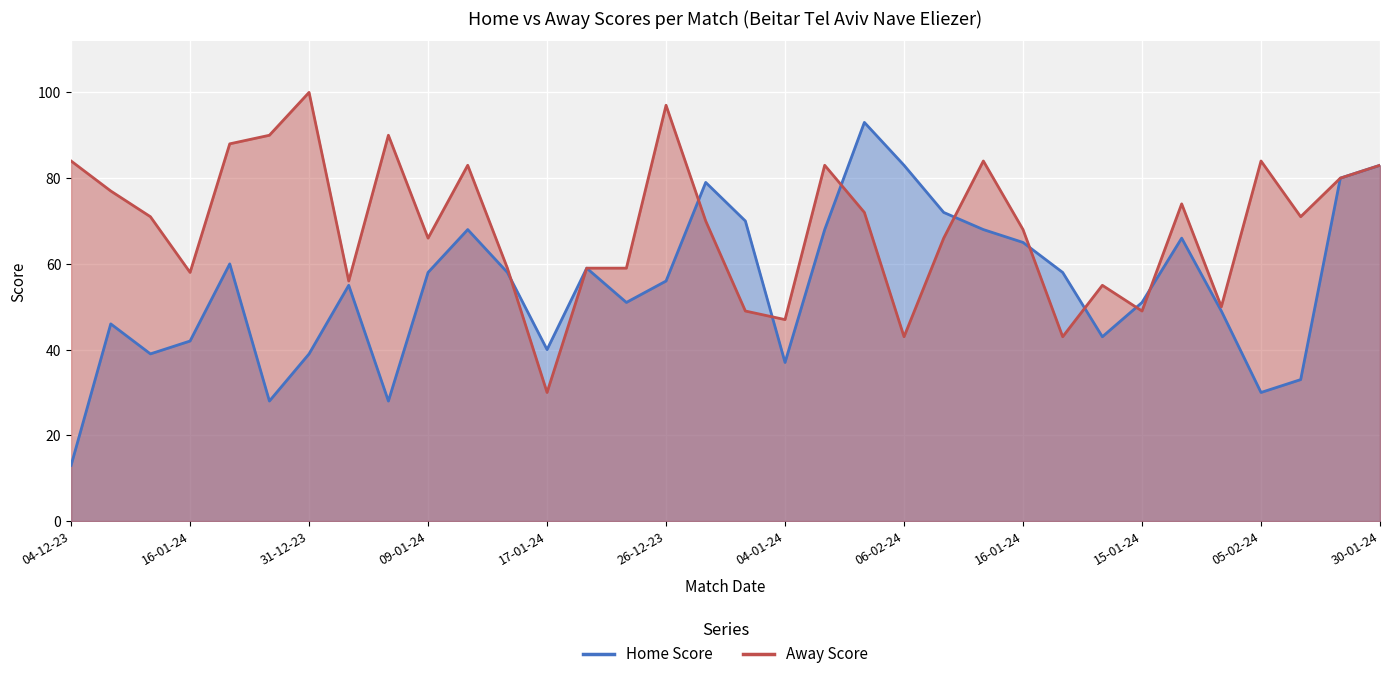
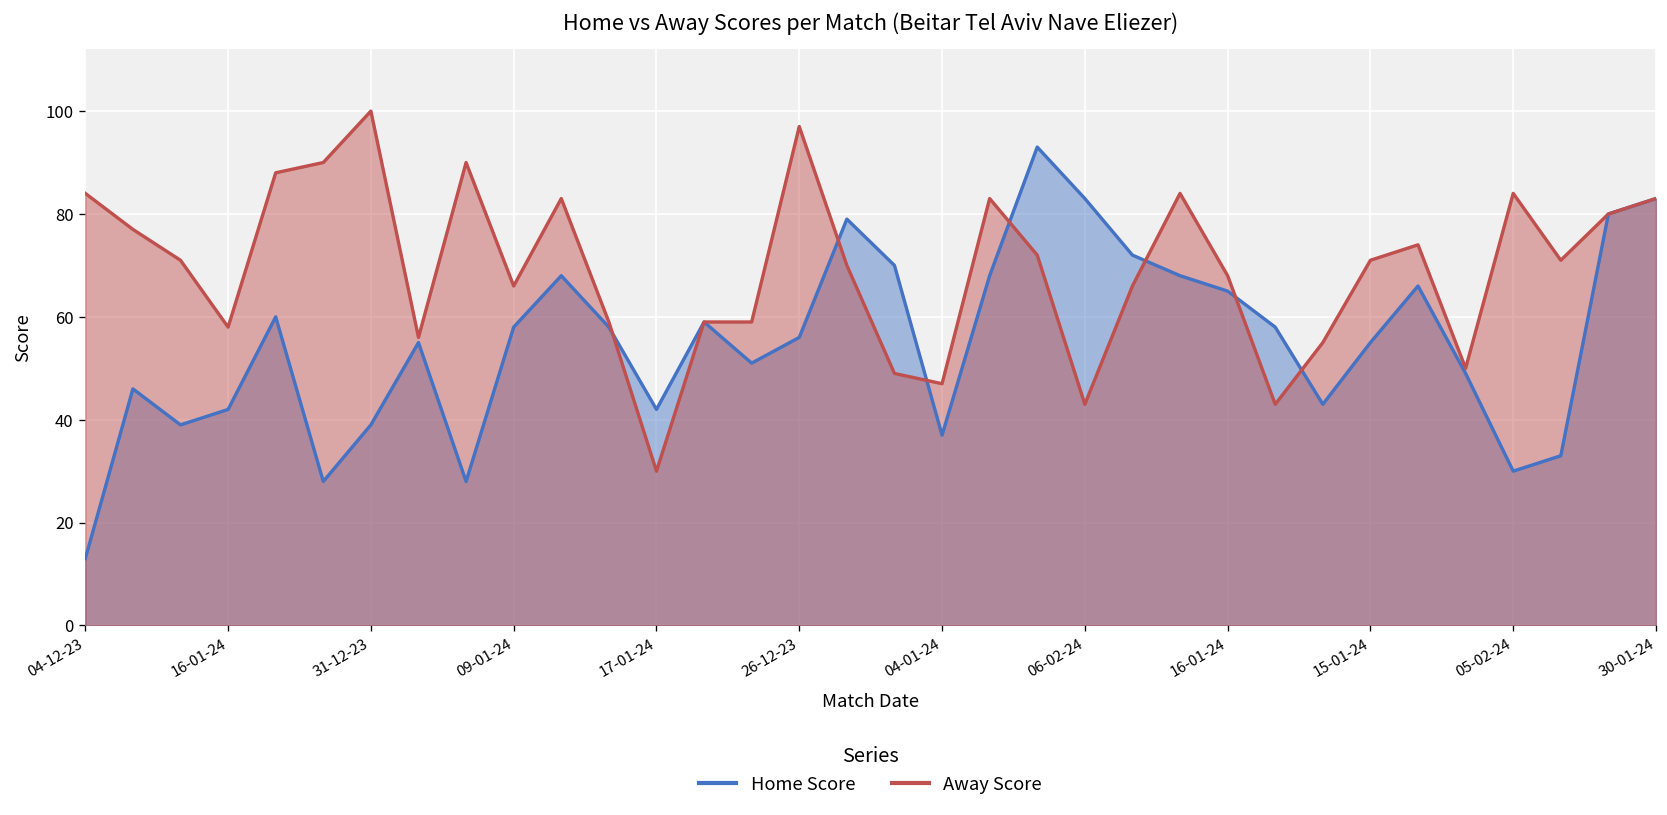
Home Score, 17-01-24: 40 -> 42
Home Score, 15-01-24: 51 -> 55
Away Score, 15-01-24: 49 -> 71
